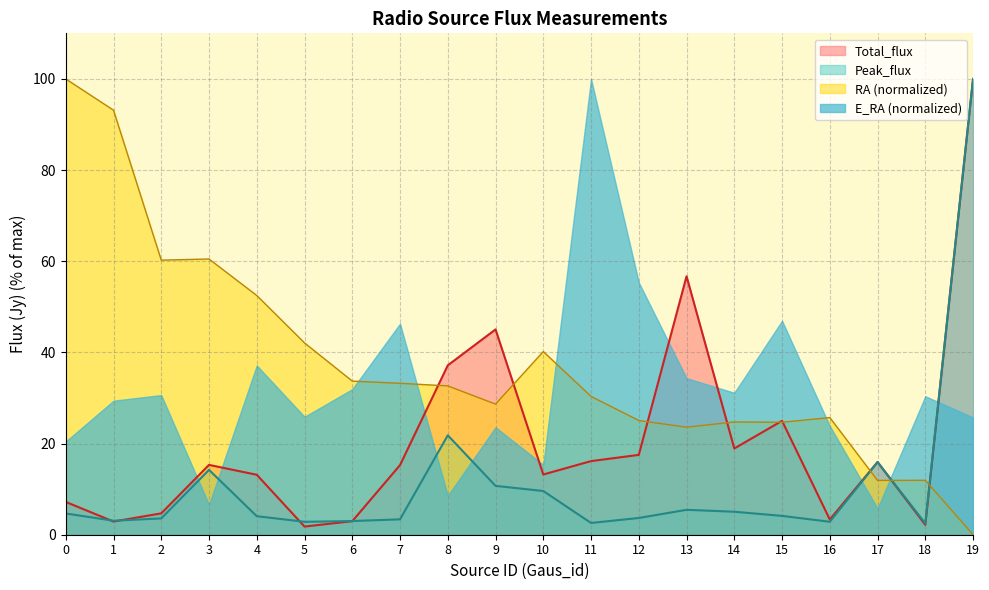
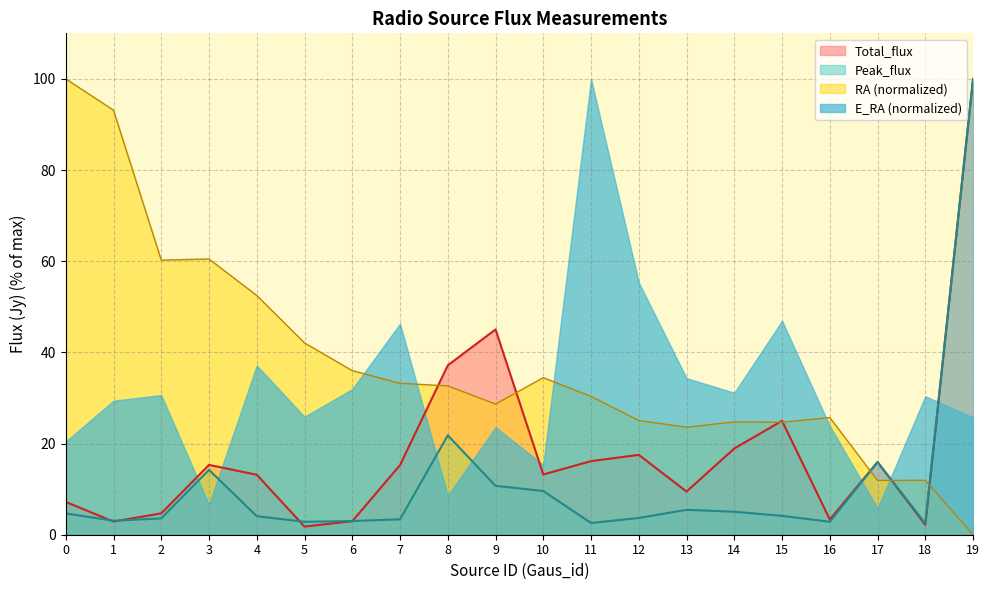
RA (normalized), 6: 34 -> 36
RA (normalized), 10: 40 -> 34
Total_flux, 13: 57 -> 9
